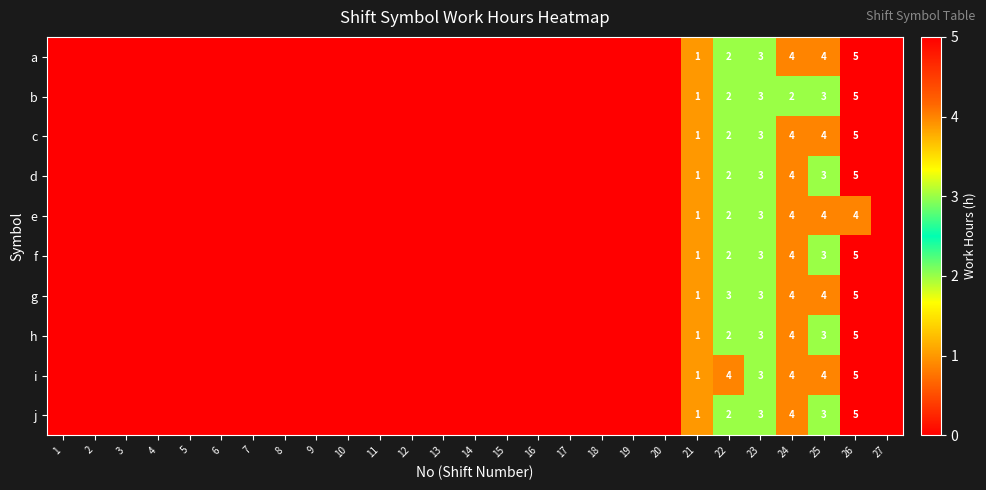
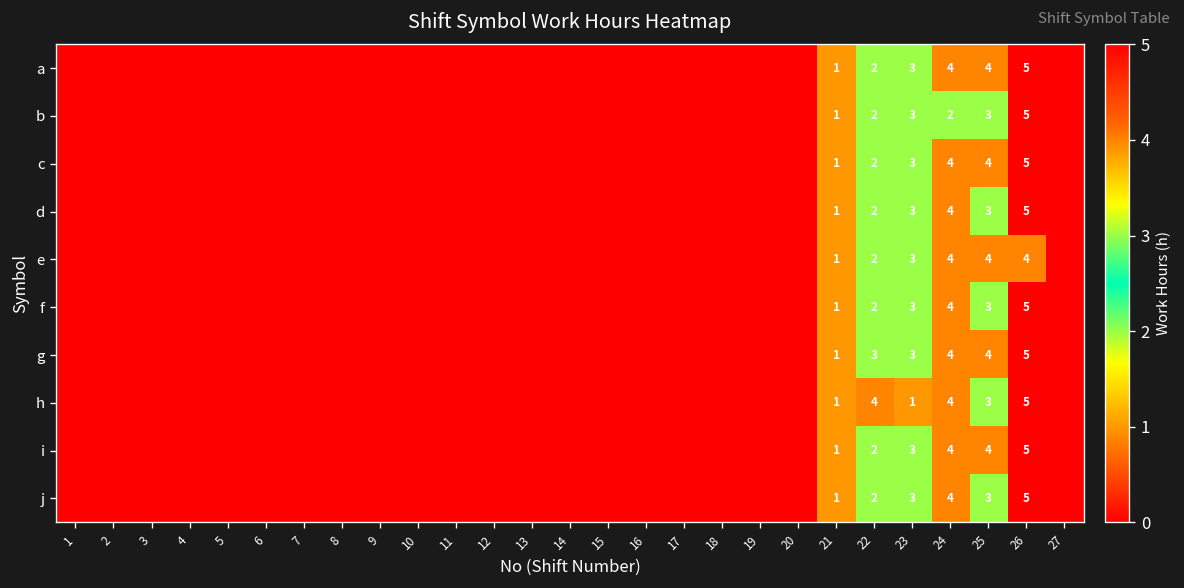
h, 22: 2 -> 4
h, 23: 3 -> 1
i, 22: 4 -> 2
